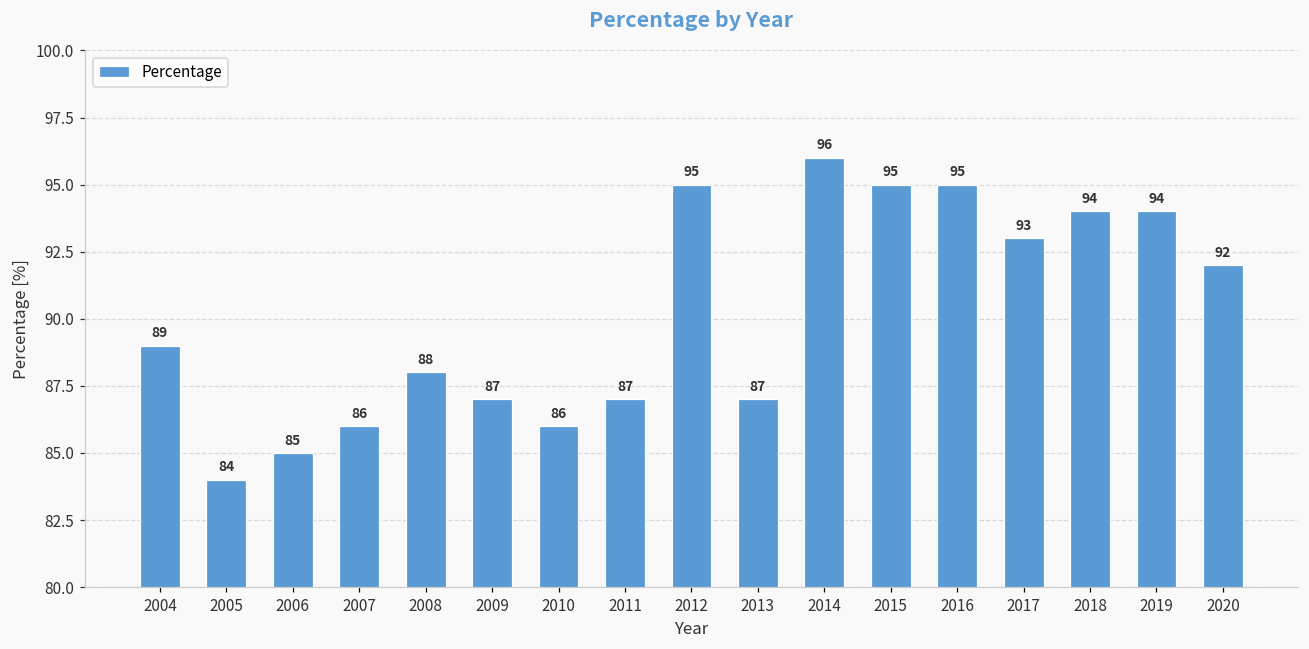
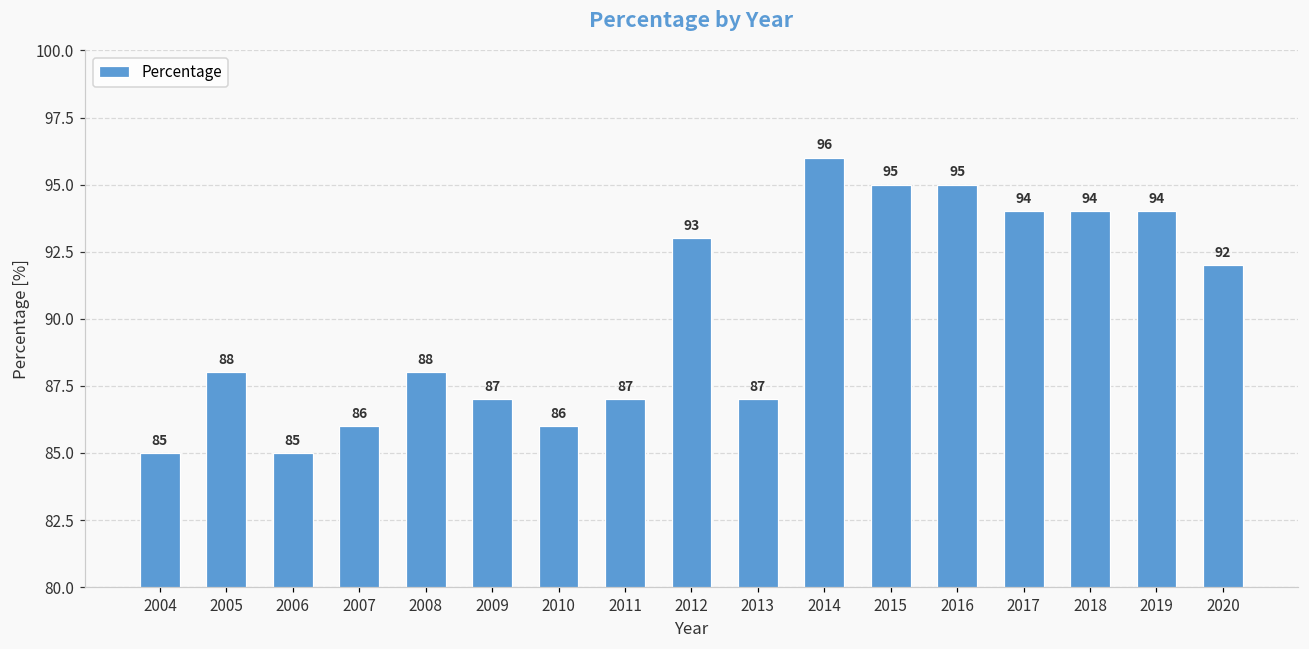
2004: 89 -> 85
2005: 84 -> 88
2012: 95 -> 93
2017: 93 -> 94
